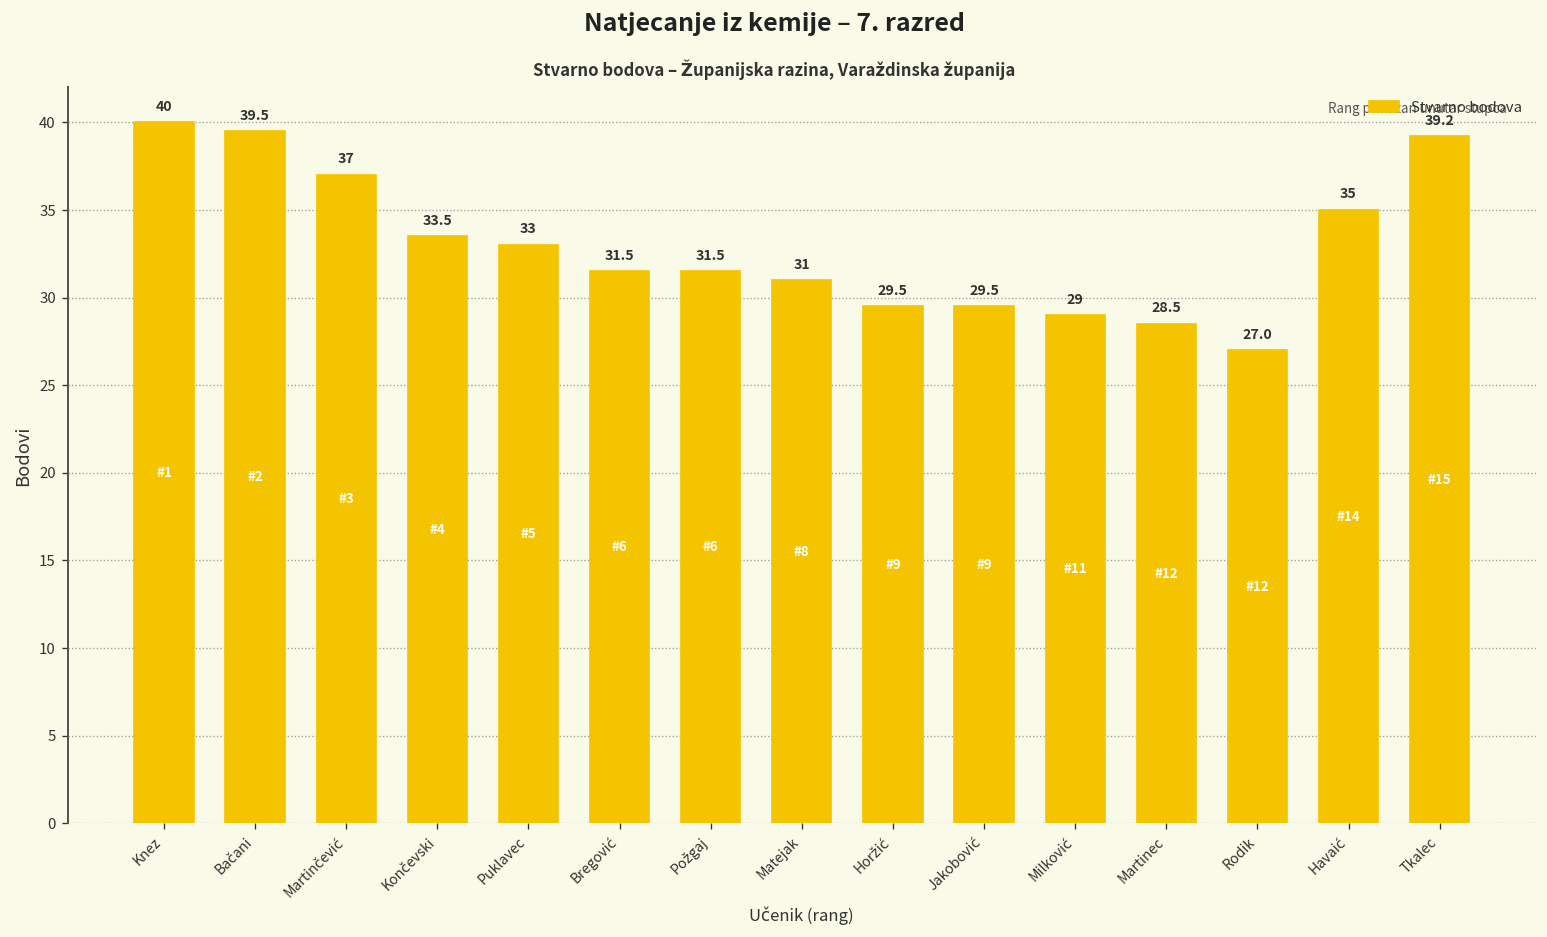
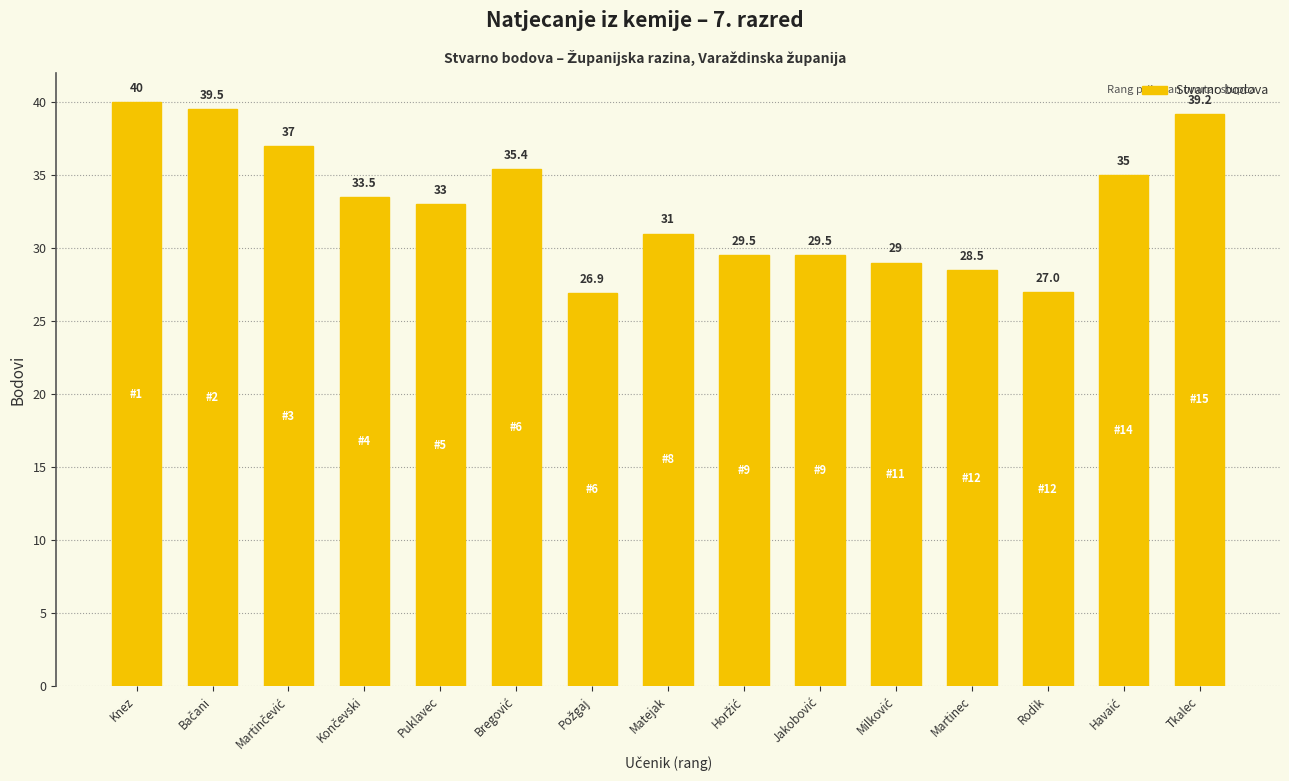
Bregović: 31.5 -> 35.4
Požgaj: 31.5 -> 26.9
